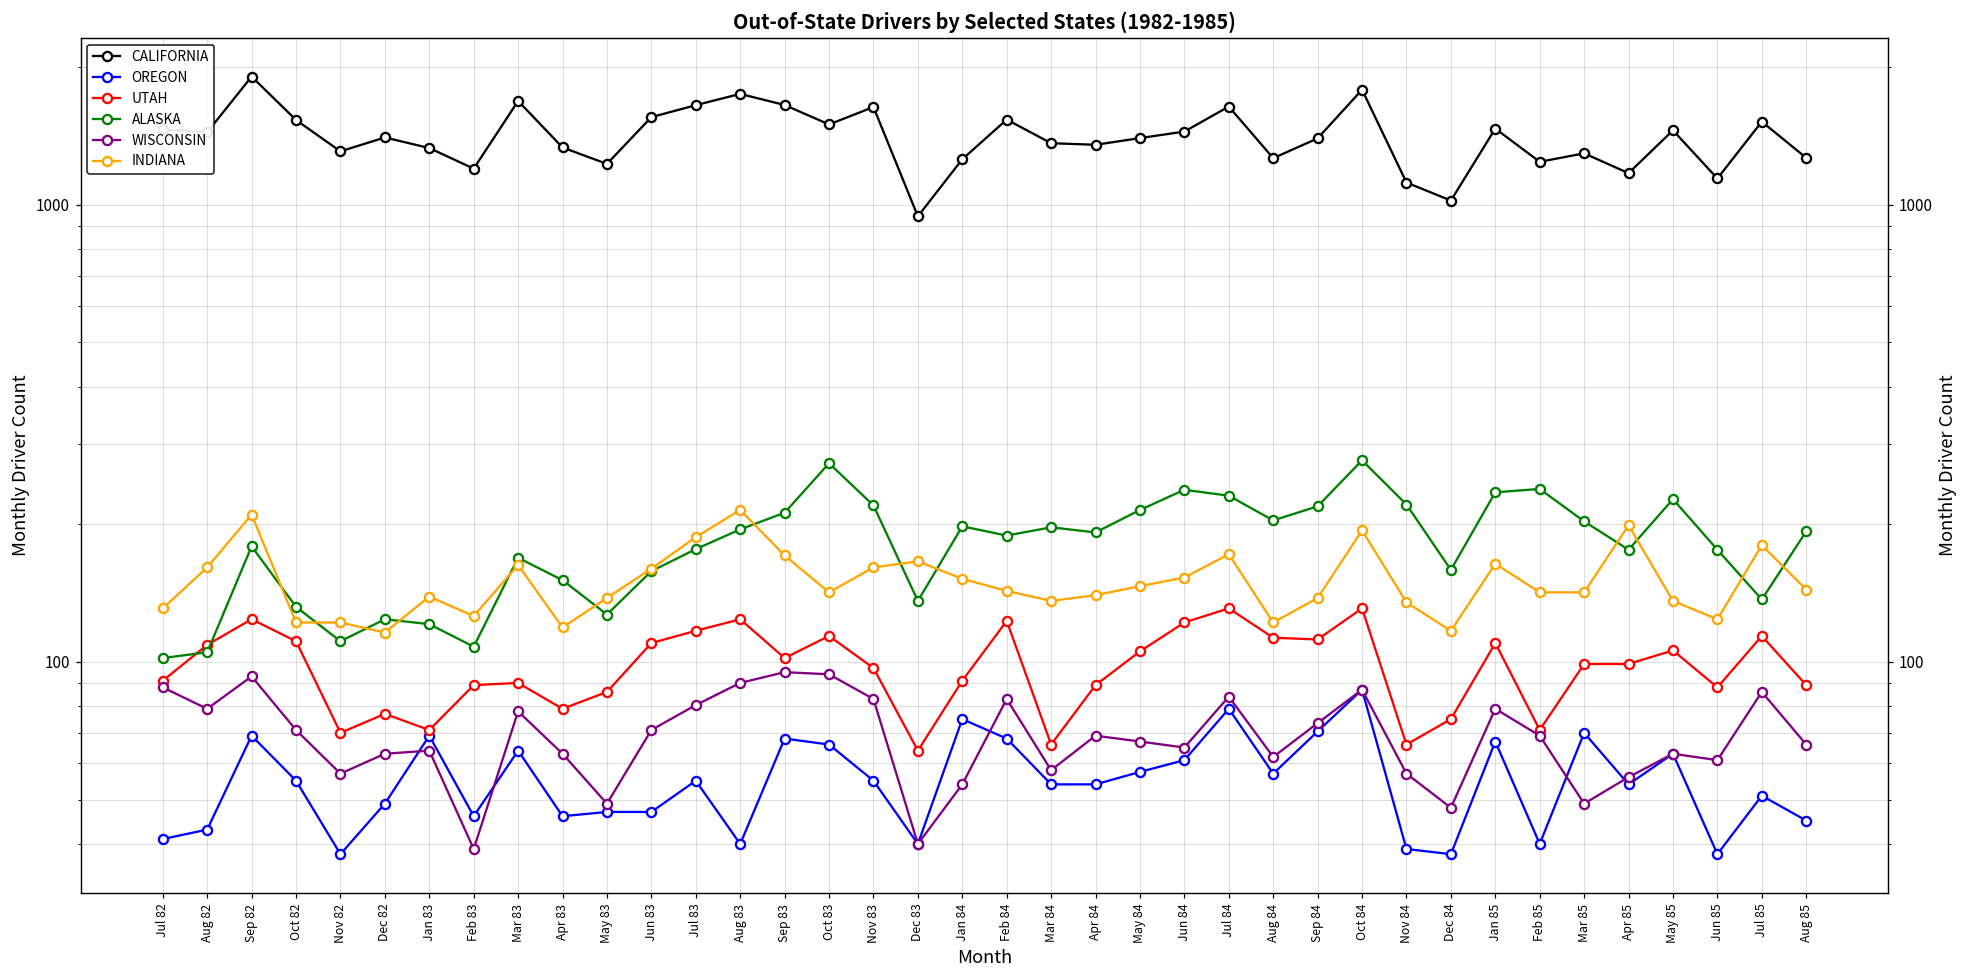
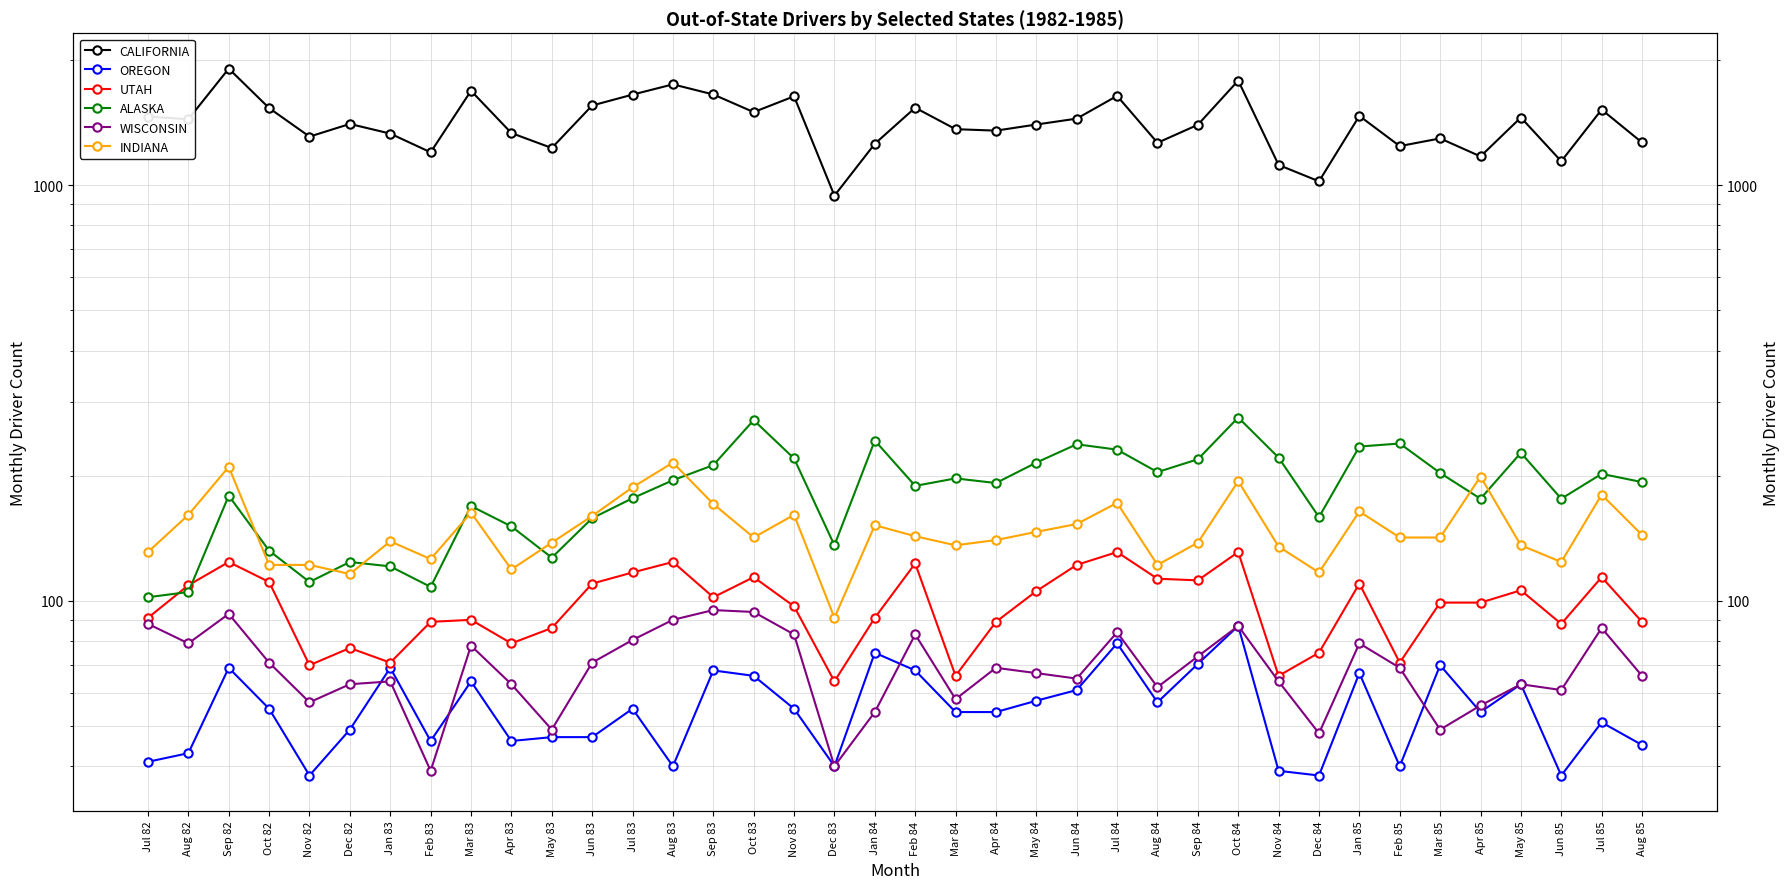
INDIANA, Dec 83: 166 -> 91
ALASKA, Jan 84: 200 -> 240
WISCONSIN, Nov 84: 57 -> 64
ALASKA, Jul 85: 137 -> 200
